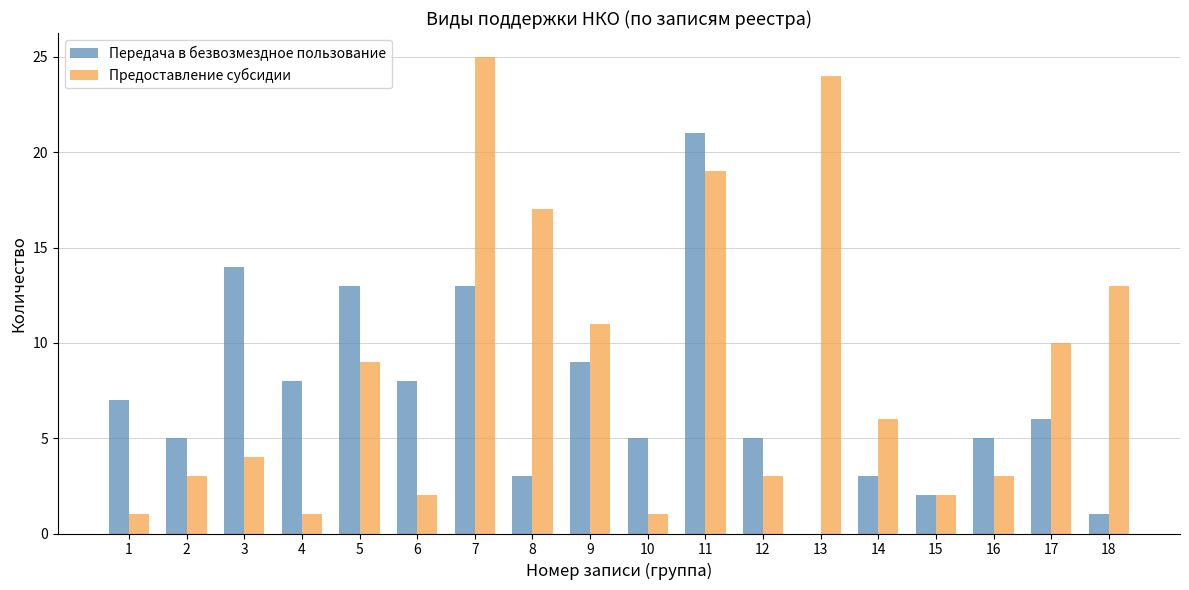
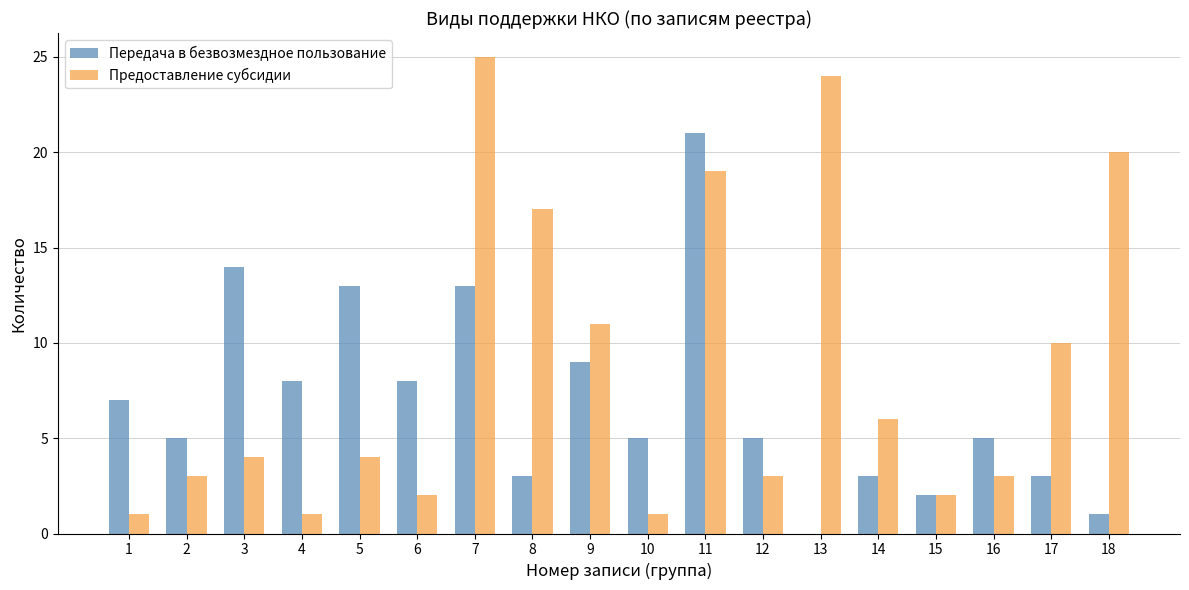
Предоставление субсидии, 5: 9 -> 4
Передача в безвозмездное пользование, 17: 6 -> 3
Предоставление субсидии, 18: 13 -> 20
